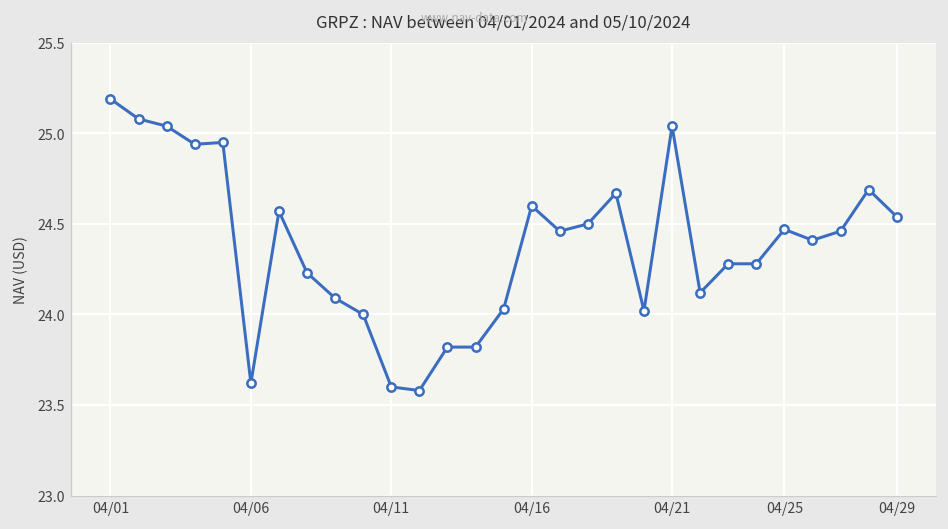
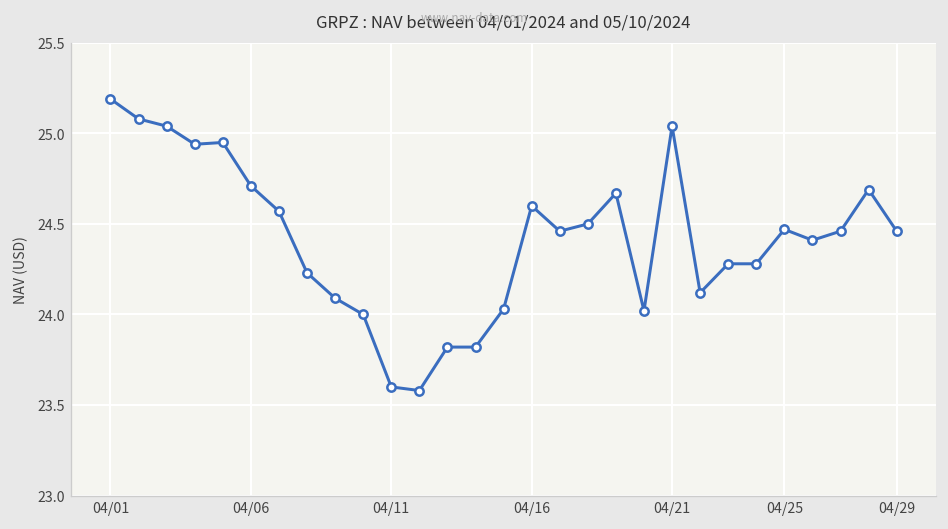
04/06: 23.62 -> 24.71
04/29: 24.54 -> 24.46
